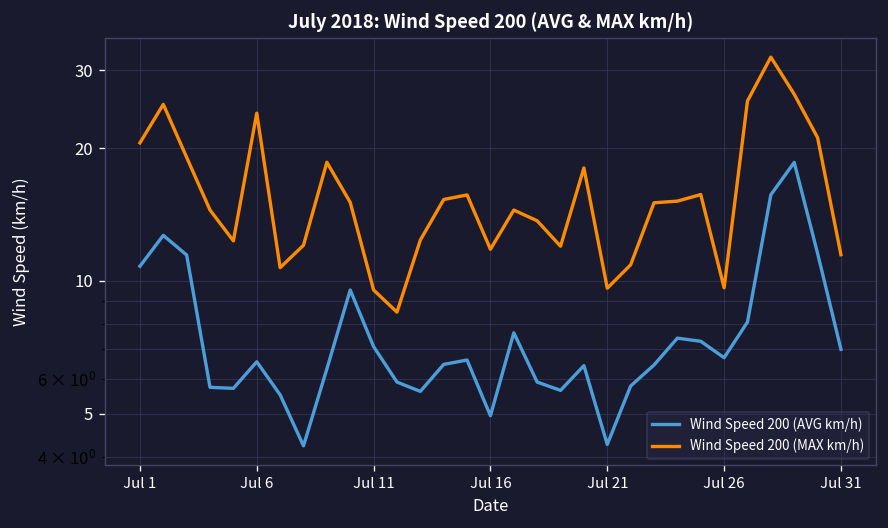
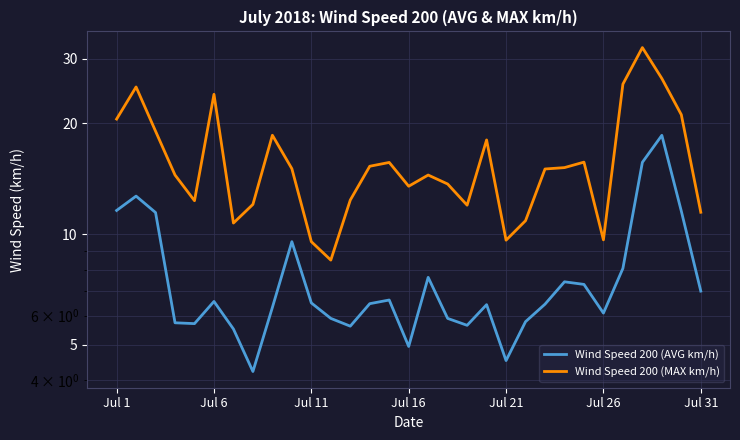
Wind Speed 200 (AVG km/h), Jul 1: 10.8 -> 11.6
Wind Speed 200 (AVG km/h), Jul 11: 7.1 -> 6.5
Wind Speed 200 (MAX km/h), Jul 16: 11.8 -> 13.5
Wind Speed 200 (AVG km/h), Jul 21: 4.3 -> 4.5
Wind Speed 200 (AVG km/h), Jul 26: 6.7 -> 6.1
